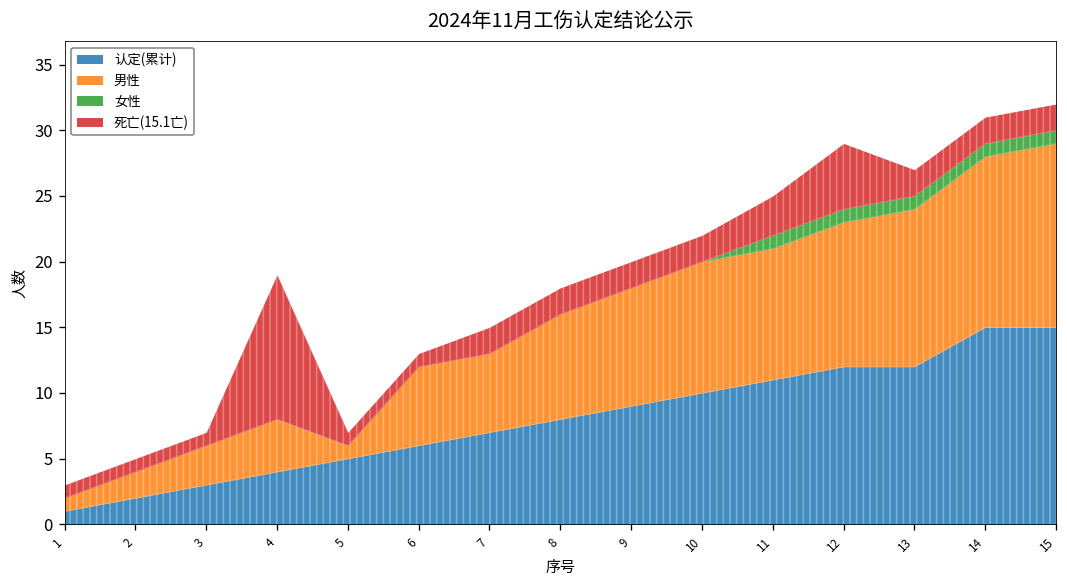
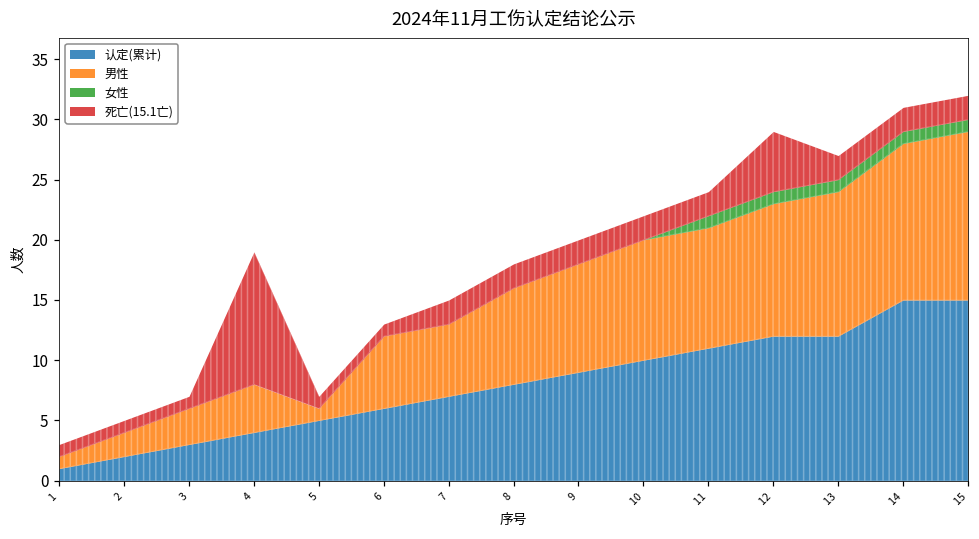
死亡(15.1亡), 11: 3 -> 2
